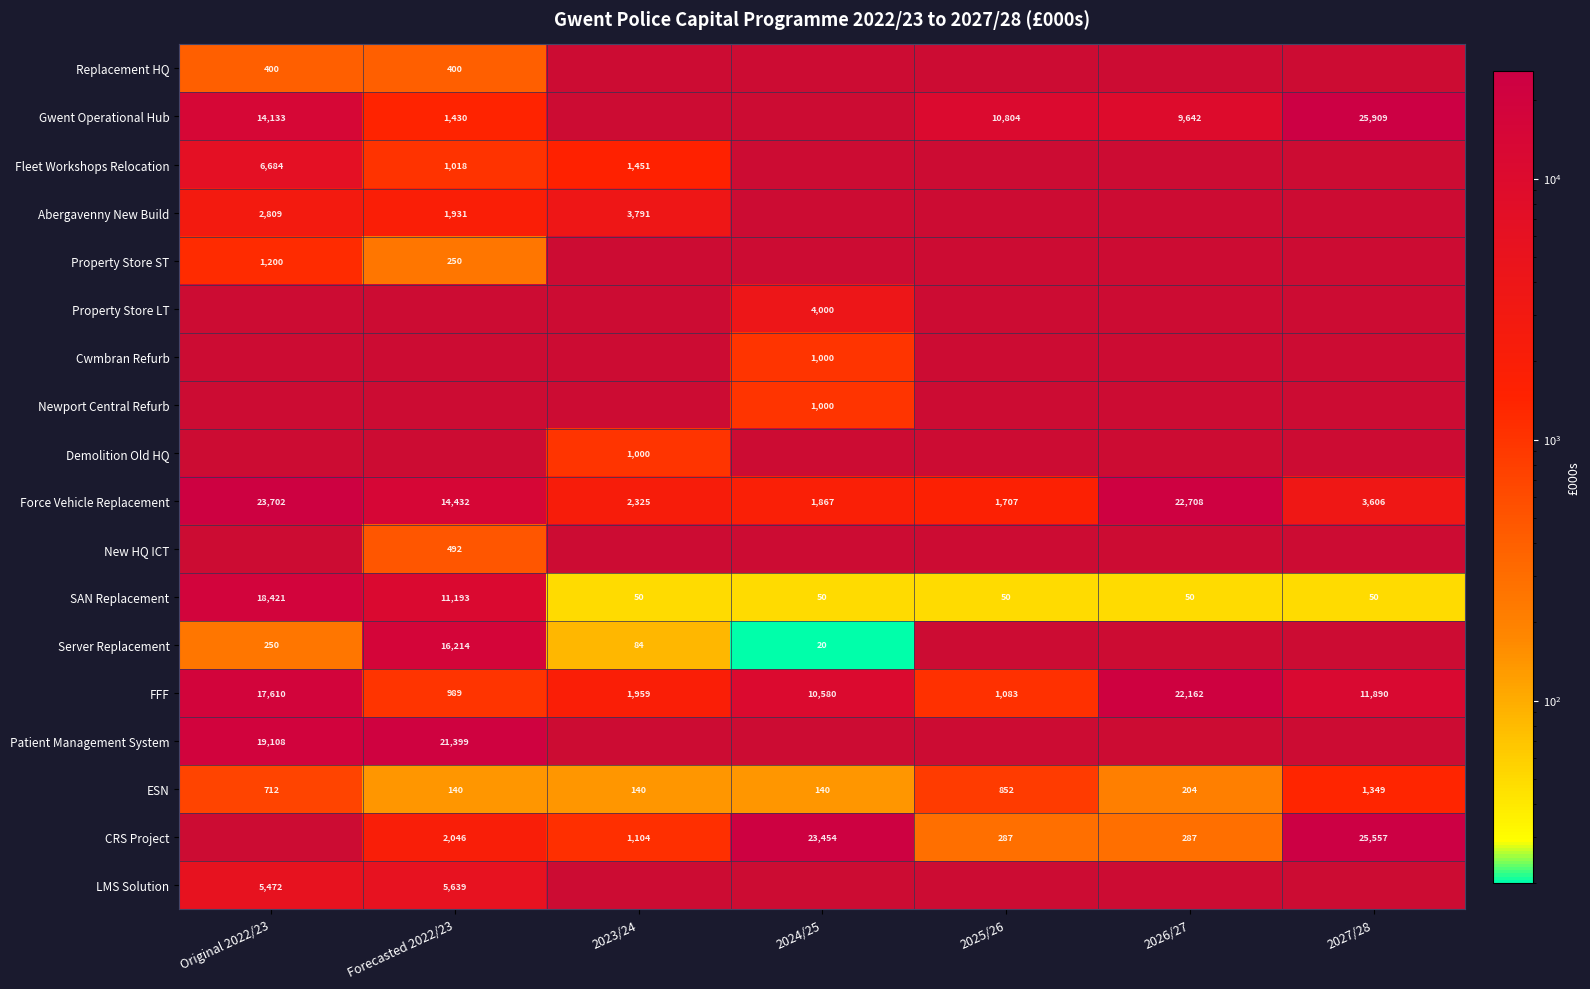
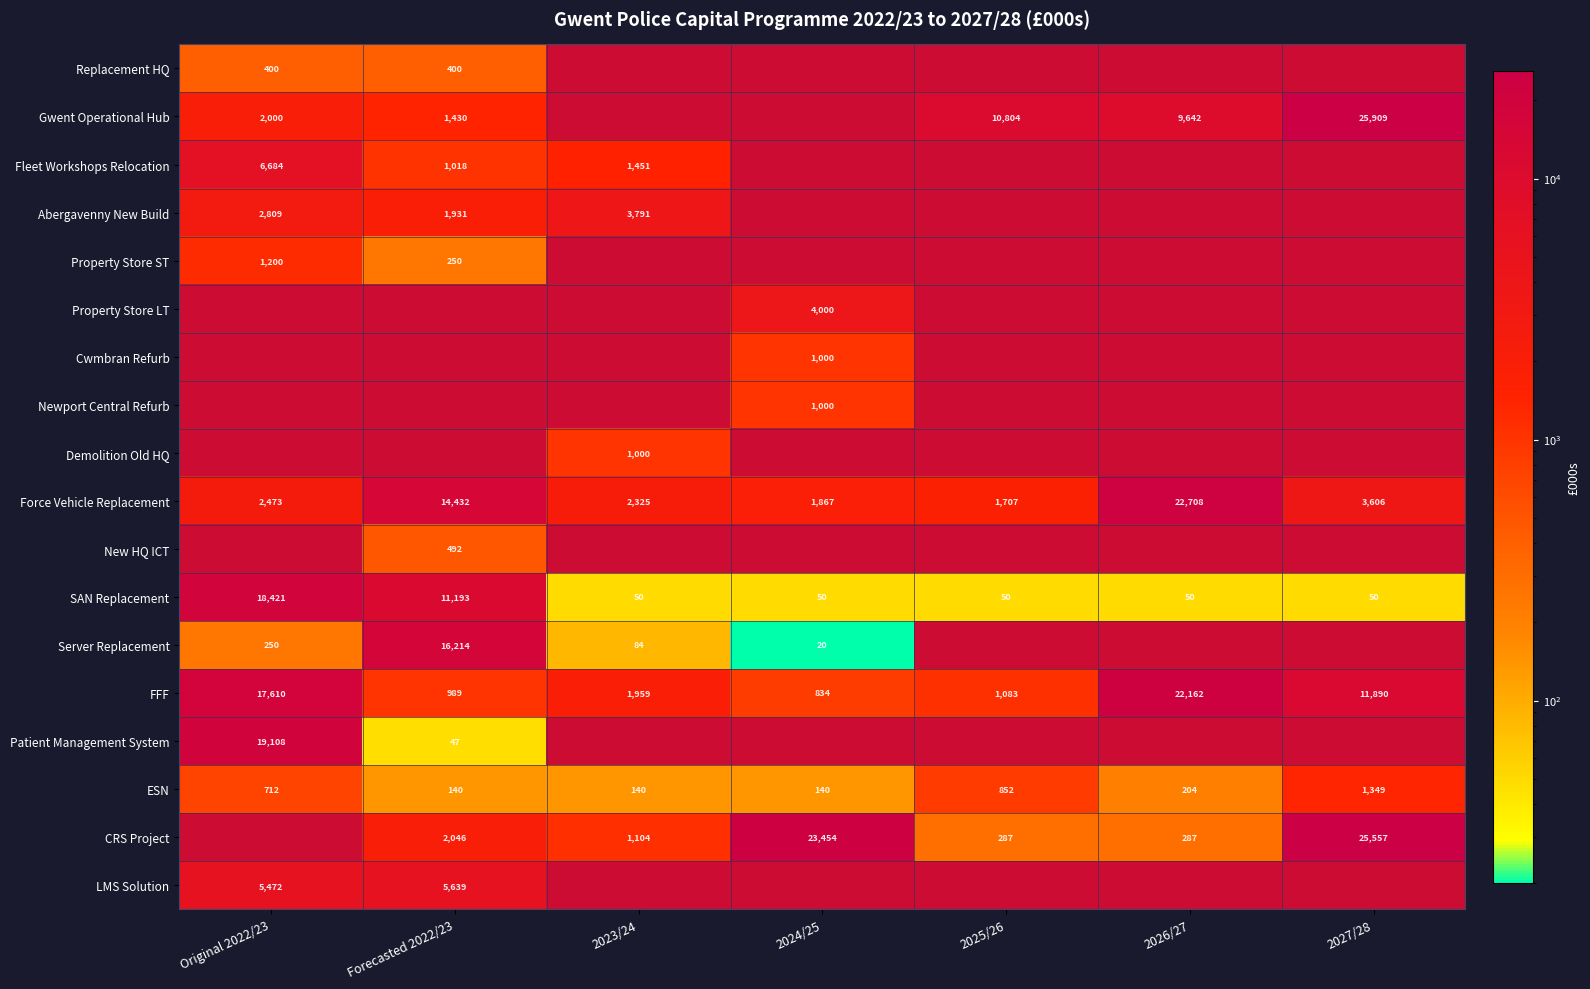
Gwent Operational Hub, Original 2022/23: 14,133 -> 2,000
Force Vehicle Replacement, Original 2022/23: 23,702 -> 2,473
FFF, 2024/25: 10,580 -> 834
Patient Management System, Forecasted 2022/23: 21,399 -> 47
